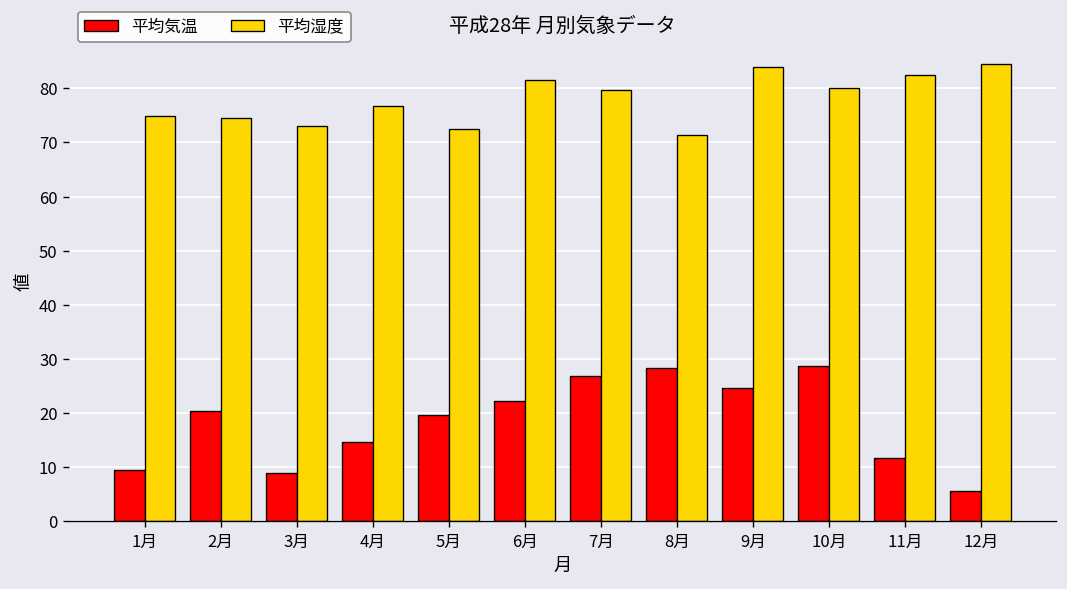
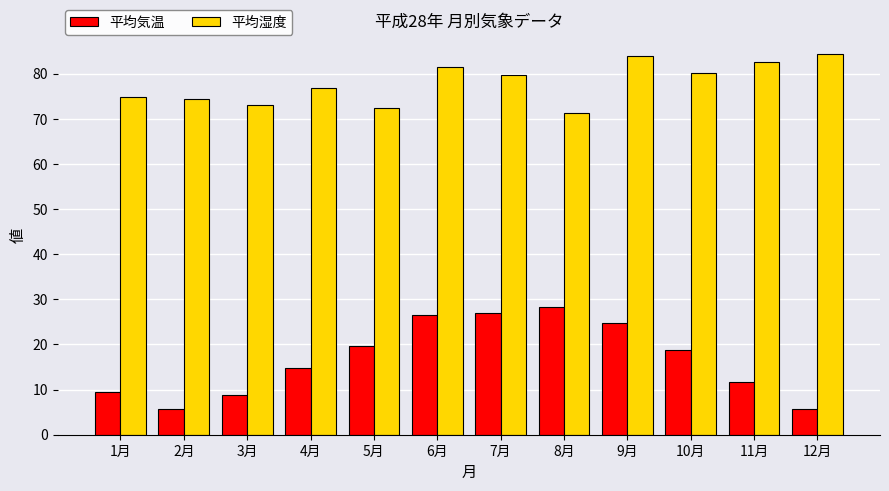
平均気温, 2月: 20 -> 6
平均気温, 6月: 22 -> 27
平均気温, 10月: 29 -> 19
